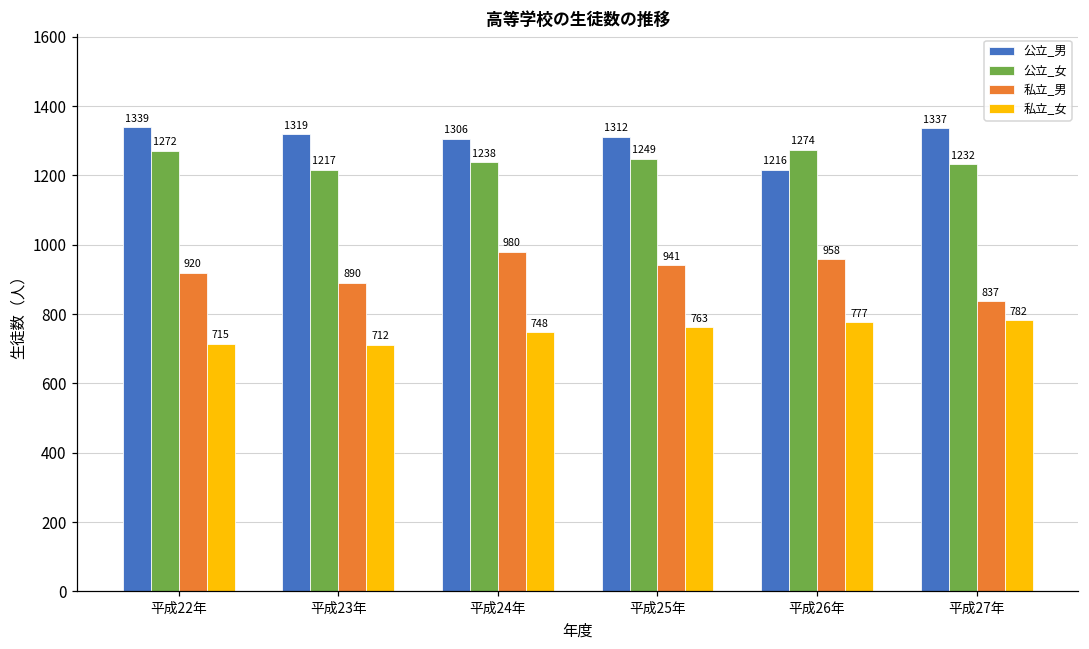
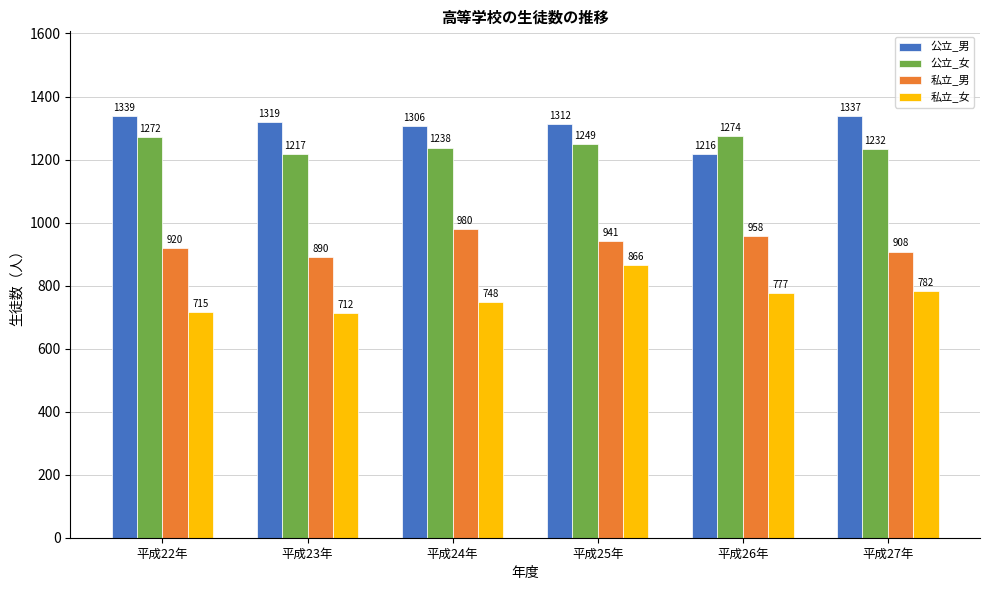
私立_女, 平成25年: 763 -> 866
私立_男, 平成27年: 837 -> 908
